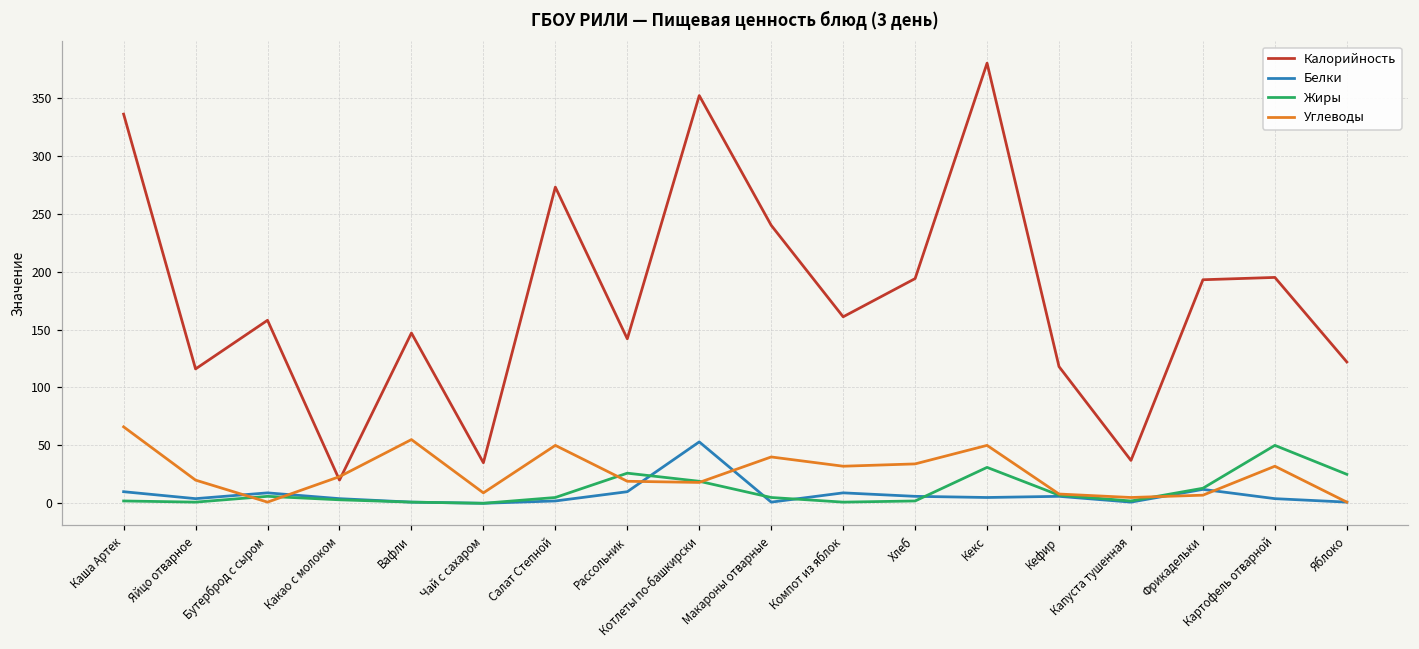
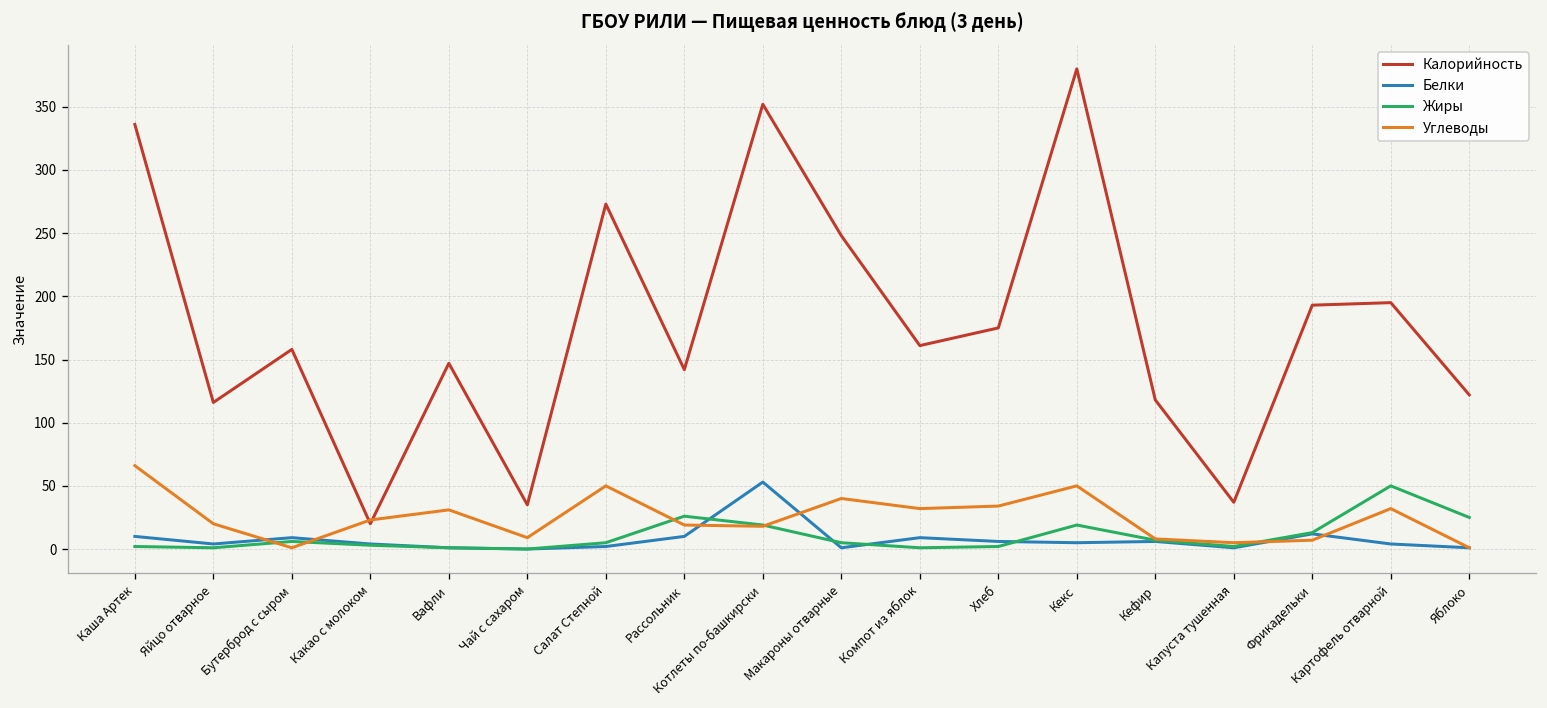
Углеводы, Вафли: 55 -> 31
Калорийность, Макароны отварные: 240 -> 248
Калорийность, Хлеб: 194 -> 175
Жиры, Кекс: 31 -> 19
